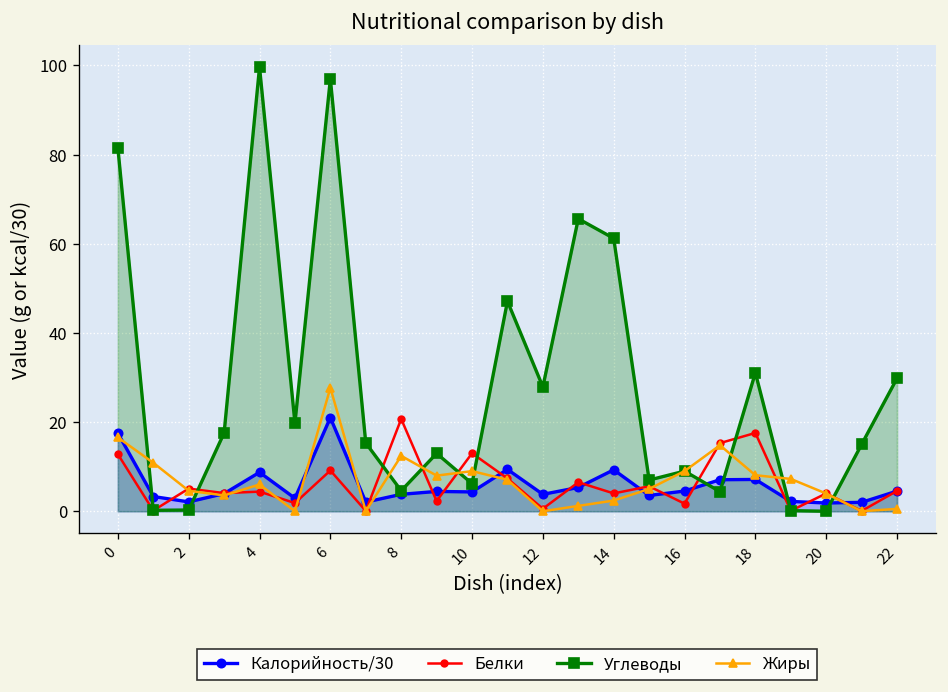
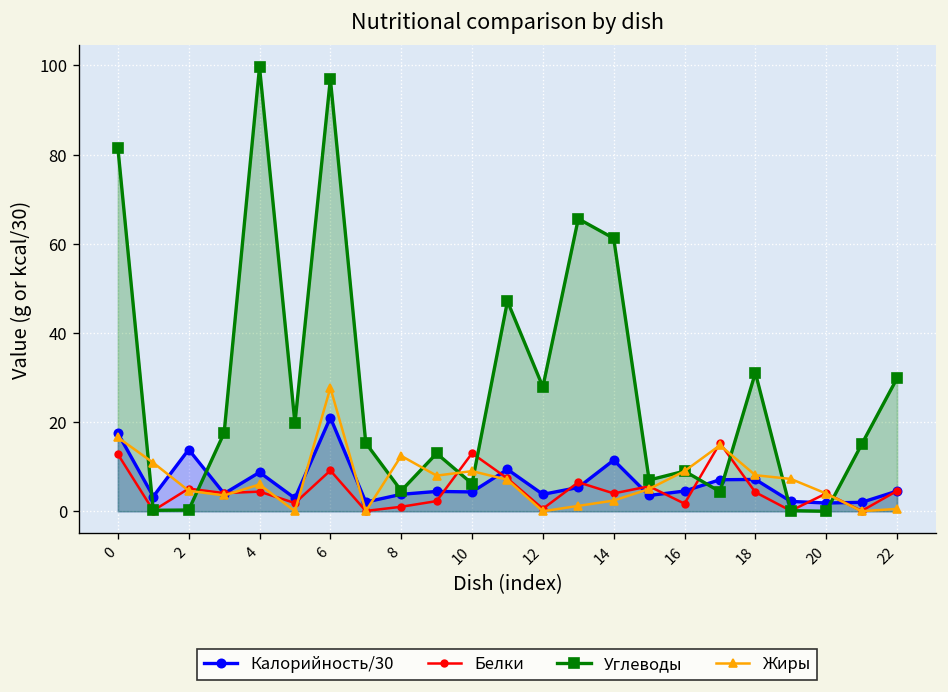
Калорийность/30, 2: 2 -> 14
Белки, 8: 21 -> 1
Калорийность/30, 14: 9 -> 11
Белки, 18: 18 -> 4
